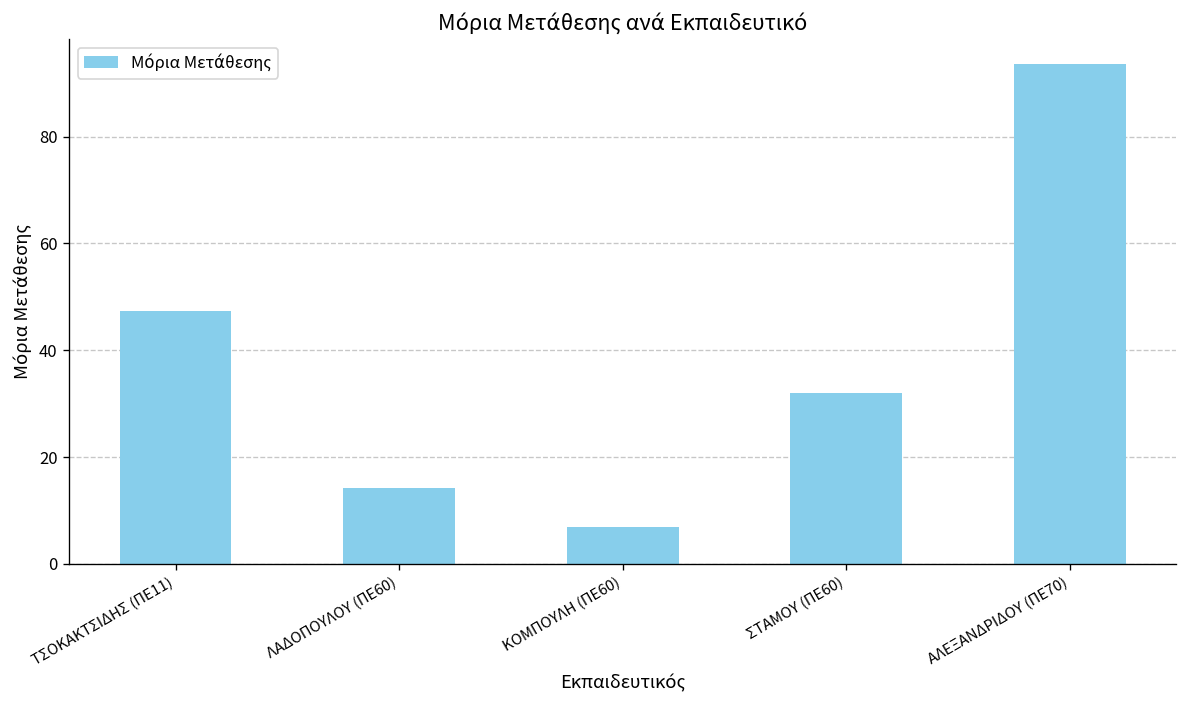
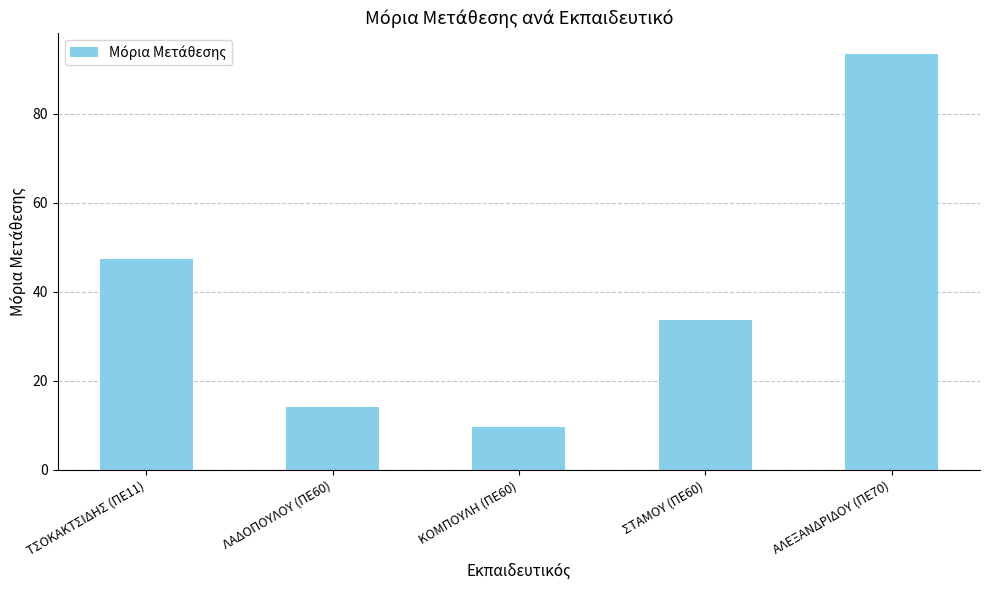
ΚΟΜΠΟΥΛΗ (ΠΕ60): 7 -> 10
ΣΤΑΜΟΥ (ΠΕ60): 32 -> 34
